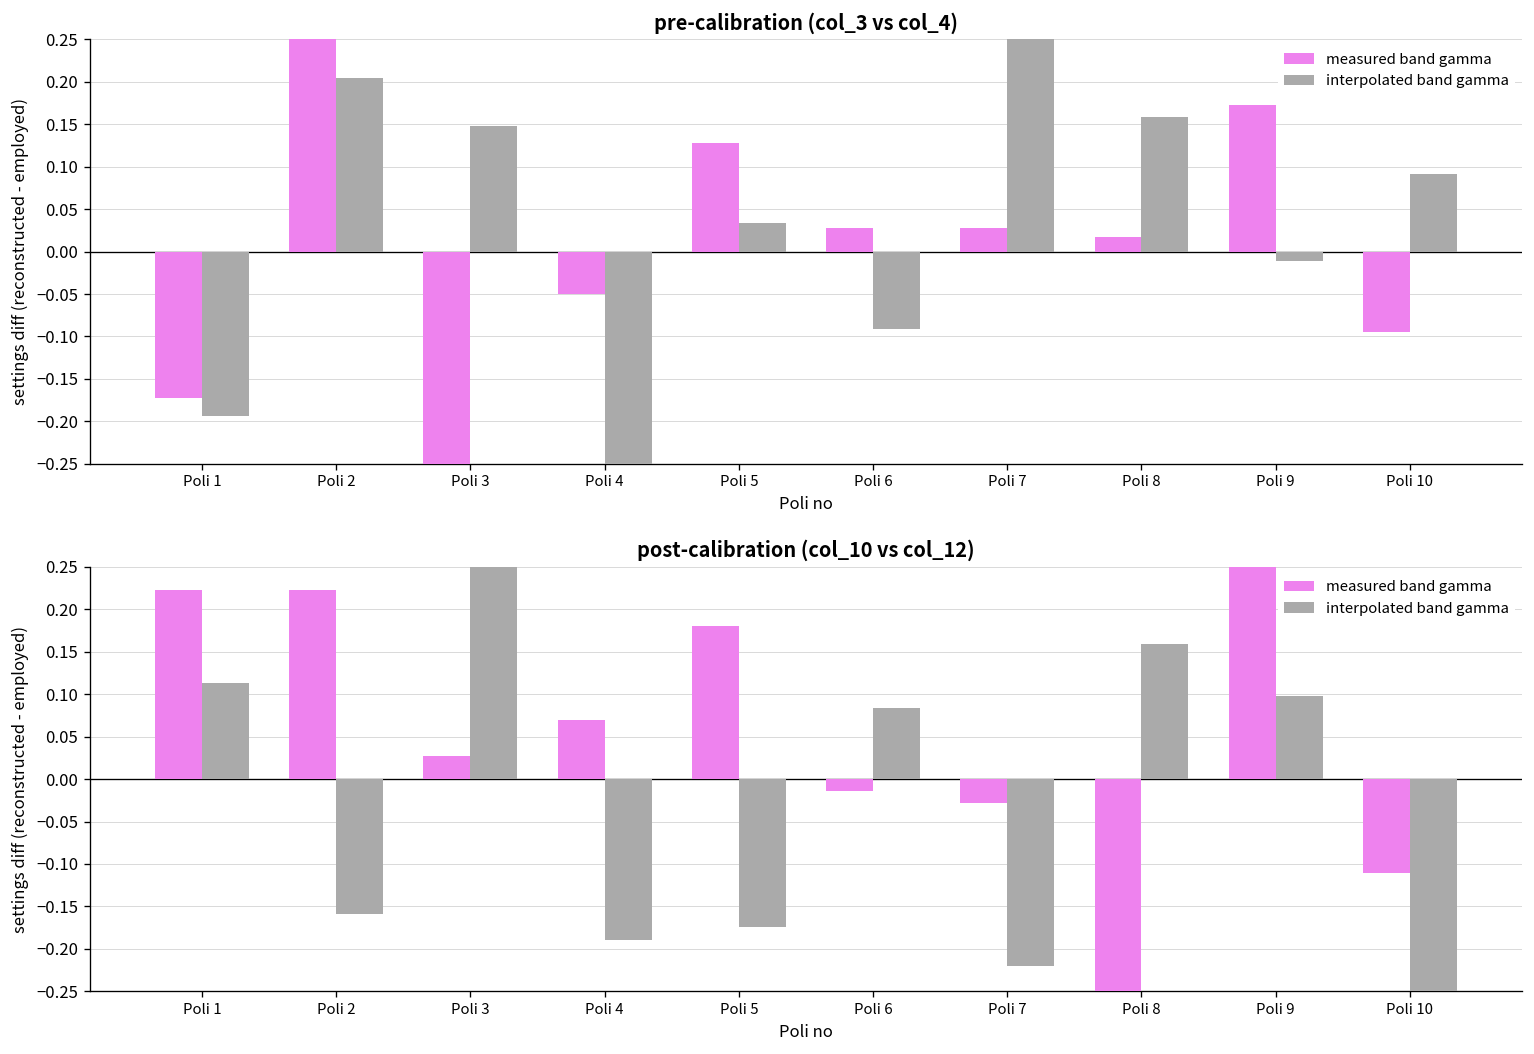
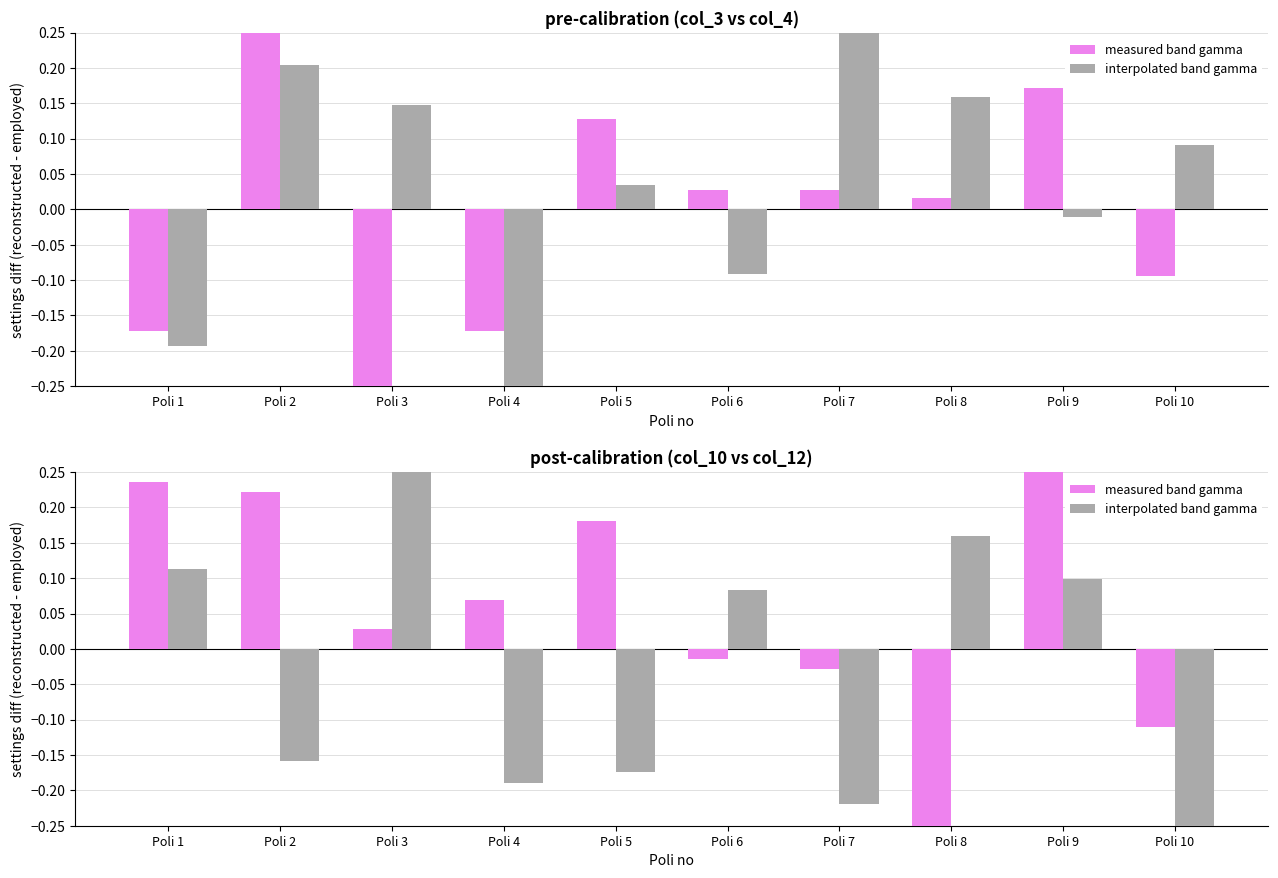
pre-calibration (col_3 vs col_4), measured band gamma, Poli 4: -0.05 -> -0.17
post-calibration (col_10 vs col_12), measured band gamma, Poli 1: 0.22 -> 0.24
